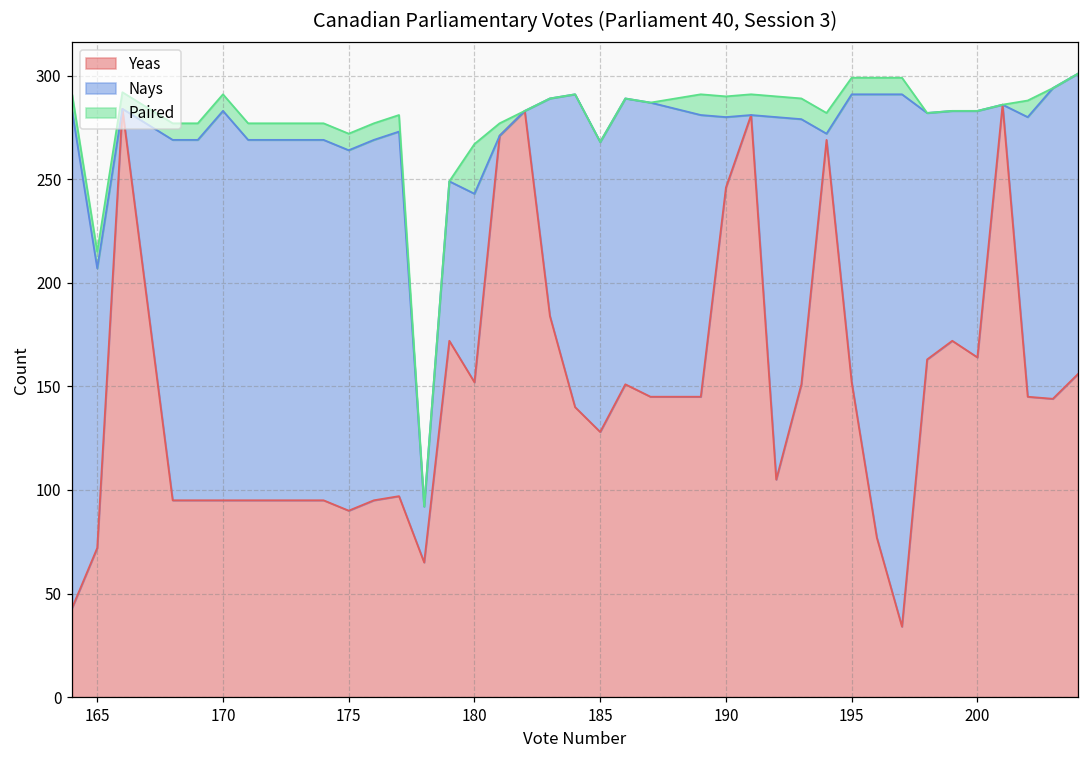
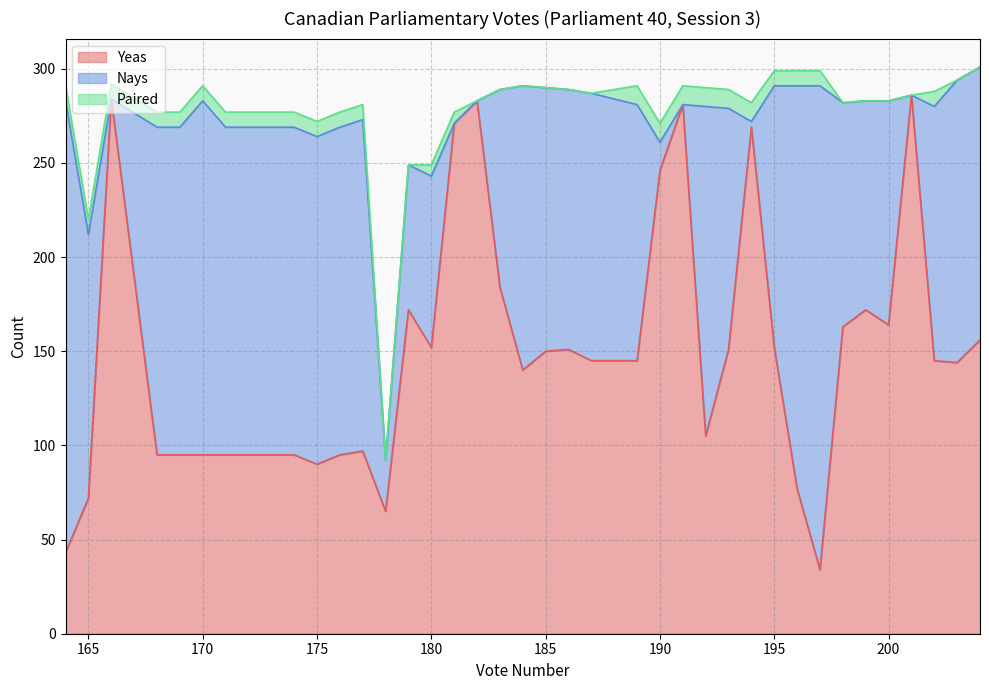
Nays, 165: 135 -> 140
Paired, 180: 24 -> 6
Yeas, 185: 128 -> 150
Nays, 190: 34 -> 15
